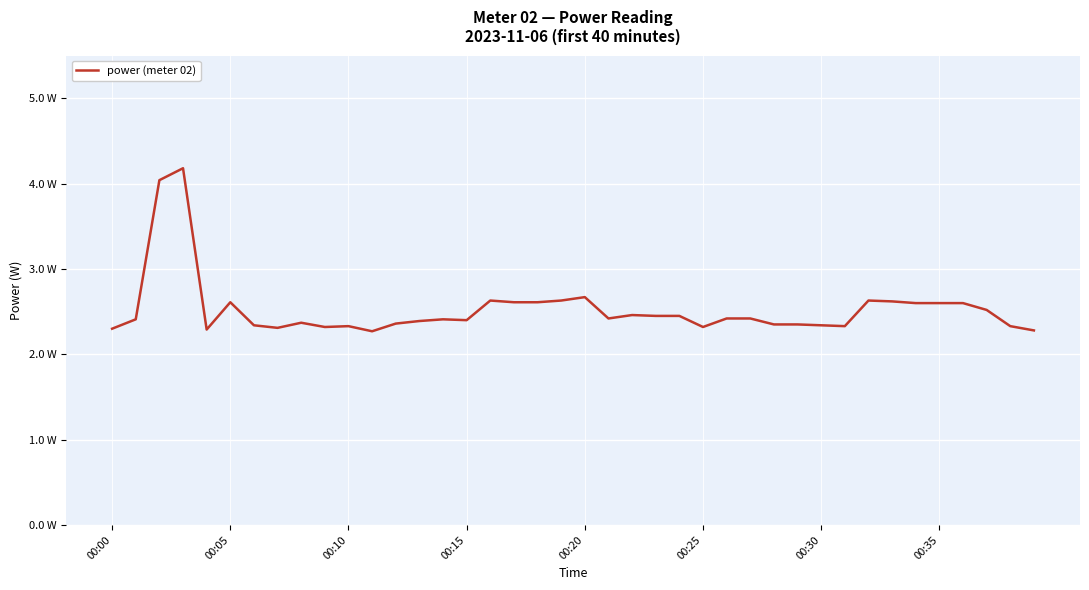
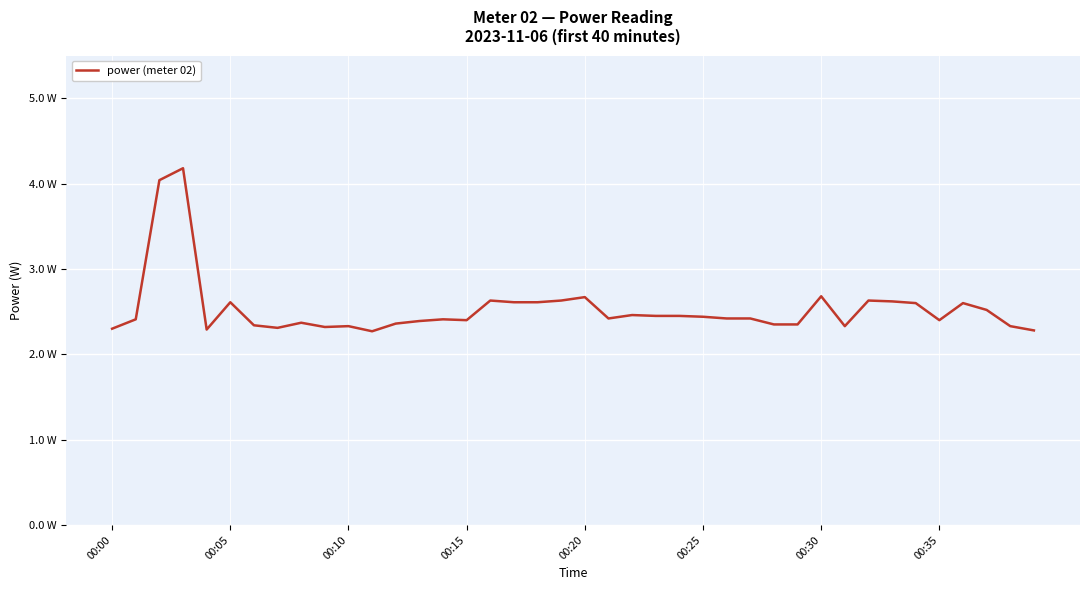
00:25: 2.3 W -> 2.4 W
00:30: 2.3 W -> 2.7 W
00:35: 2.6 W -> 2.4 W
